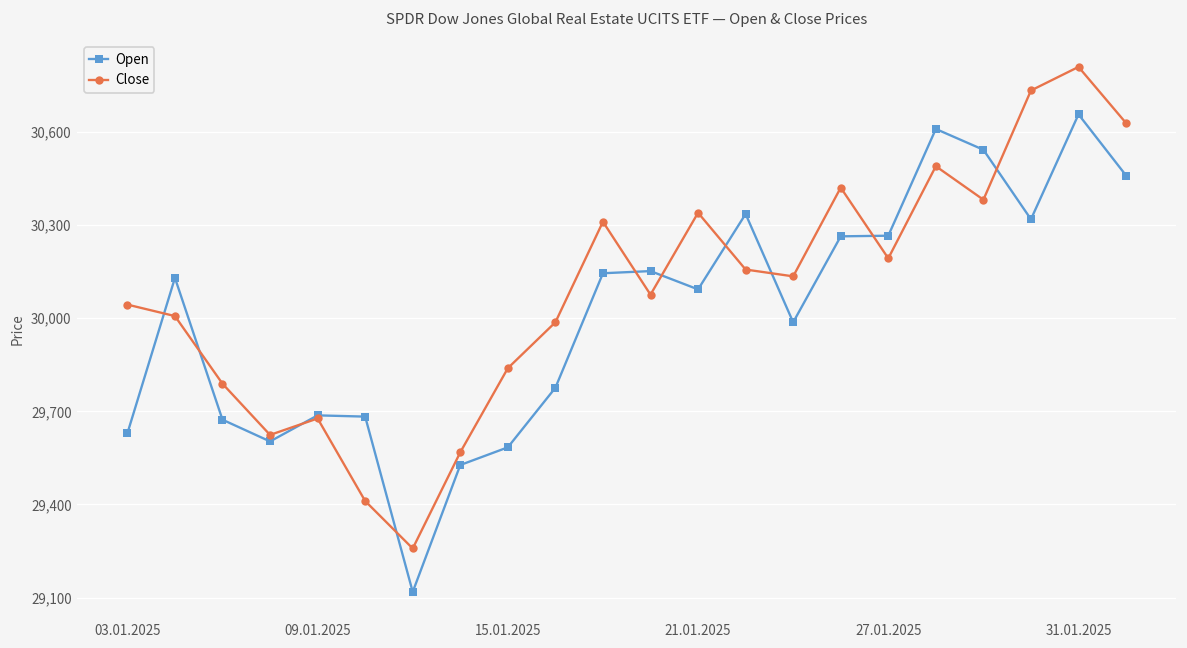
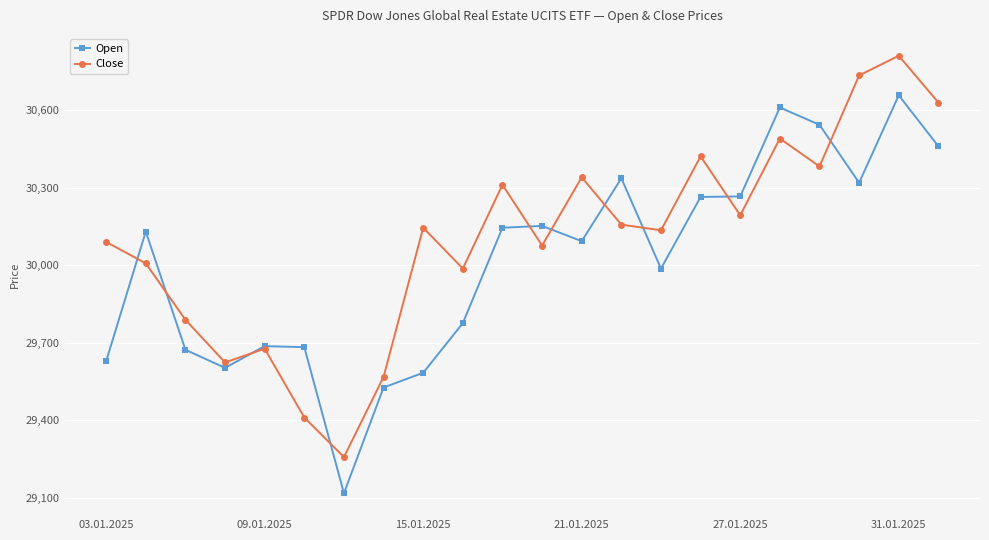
Close, 03.01.2025: 30,040 -> 30,090
Close, 15.01.2025: 29,840 -> 30,150
